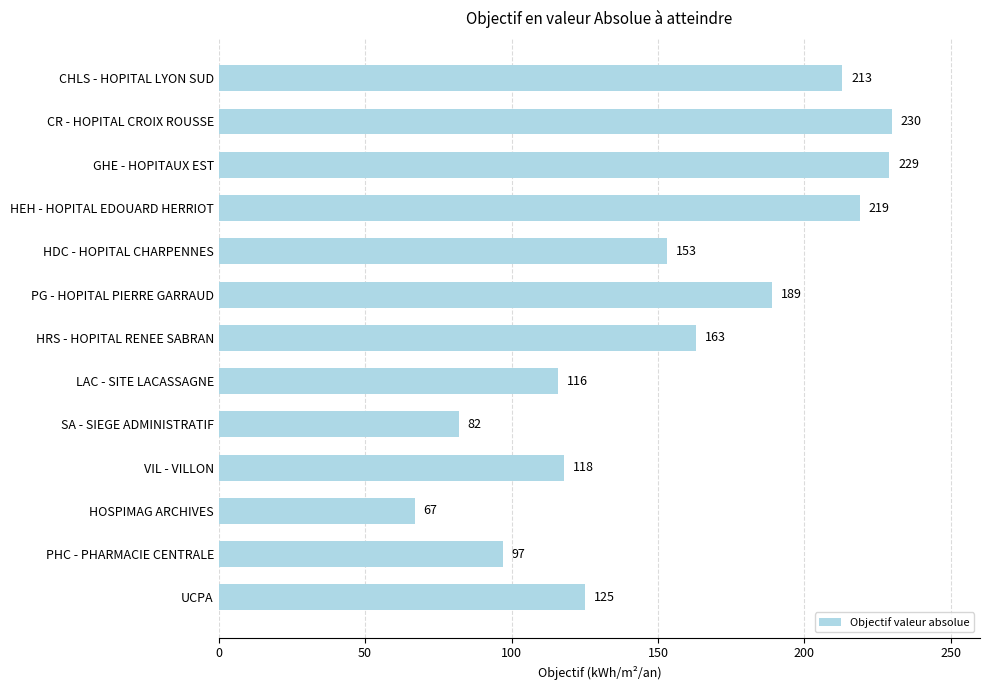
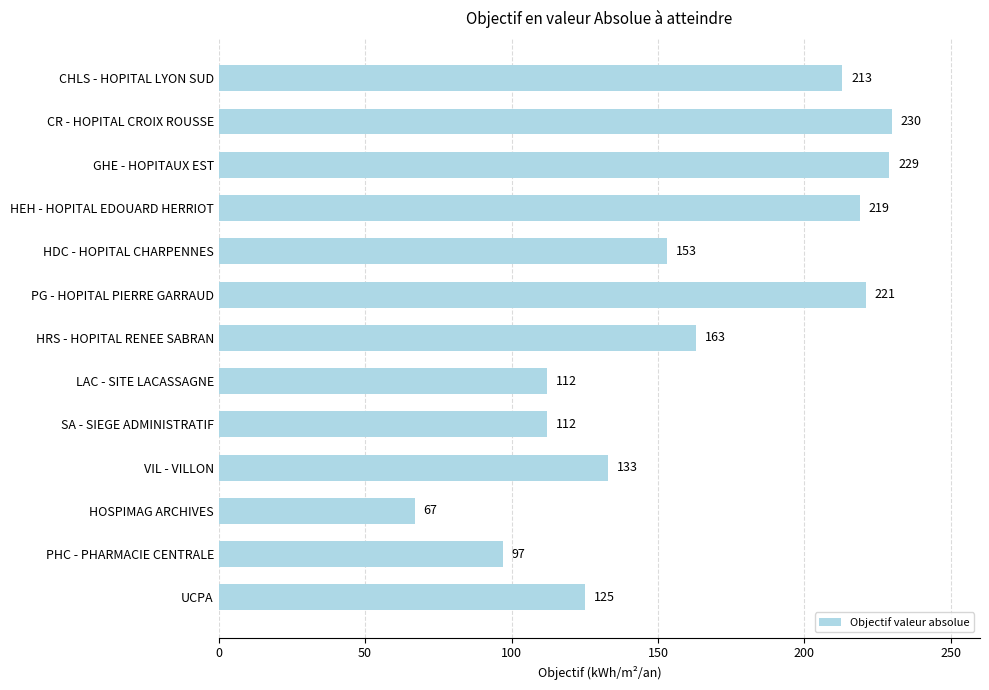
PG - HOPITAL PIERRE GARRAUD: 189 -> 221
LAC - SITE LACASSAGNE: 116 -> 112
SA - SIEGE ADMINISTRATIF: 82 -> 112
VIL - VILLON: 118 -> 133
